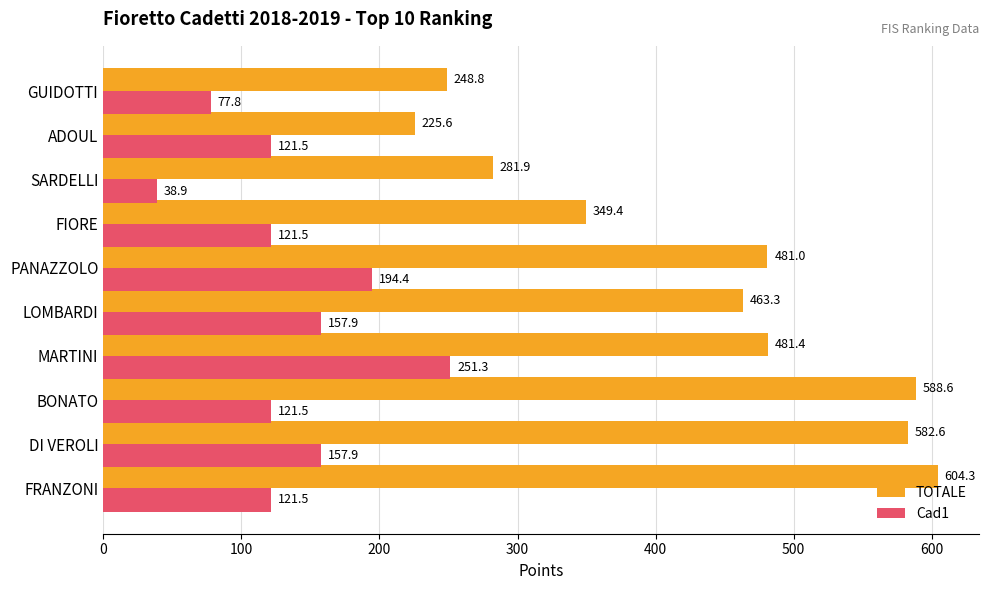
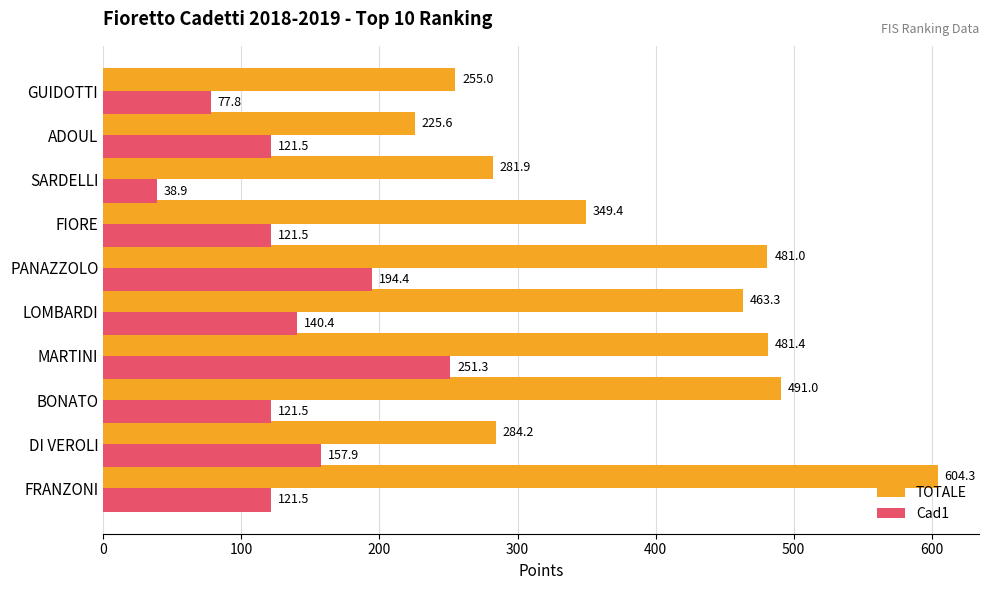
TOTALE, GUIDOTTI: 248.8 -> 255.0
Cad1, LOMBARDI: 157.9 -> 140.4
TOTALE, BONATO: 588.6 -> 491.0
TOTALE, DI VEROLI: 582.6 -> 284.2
